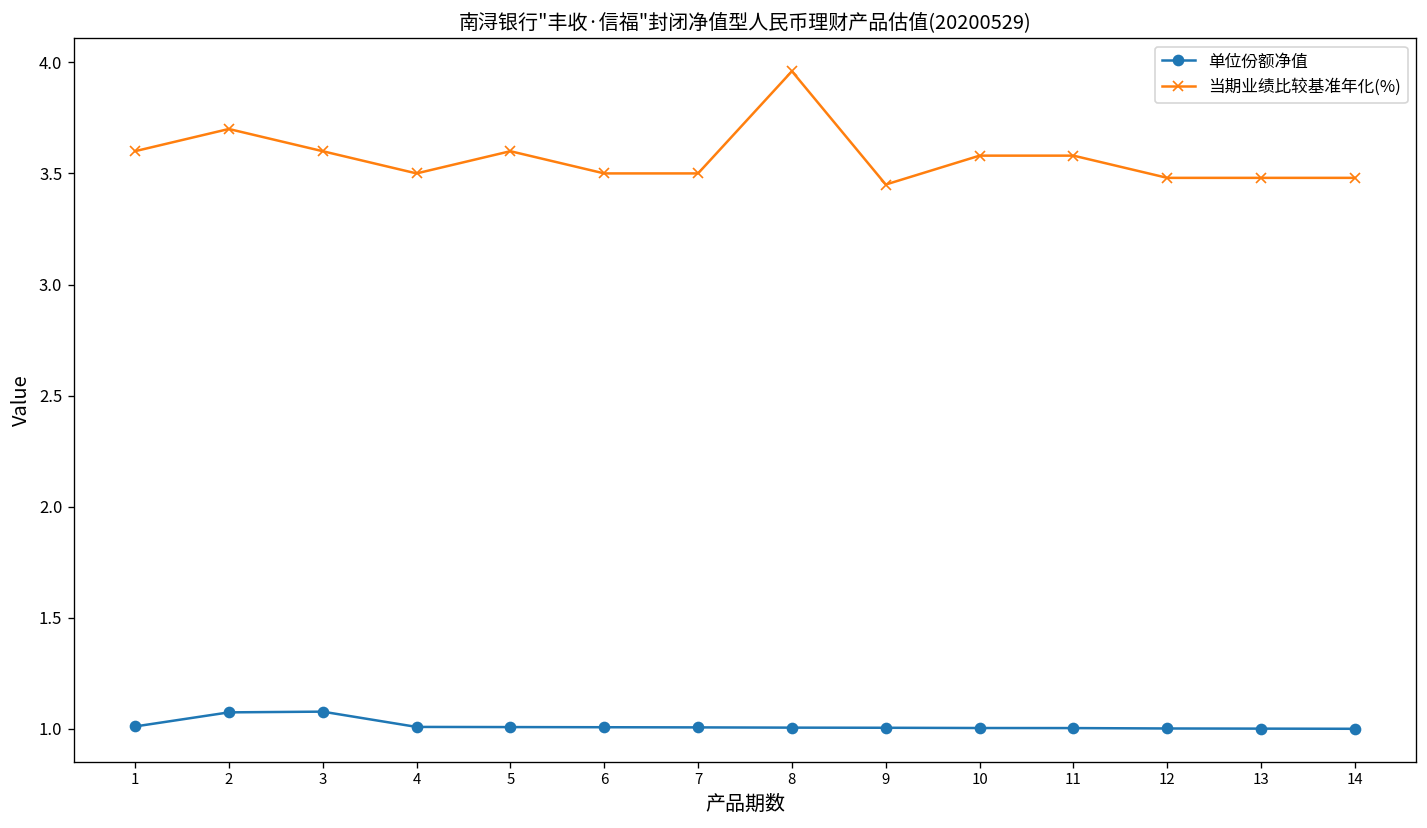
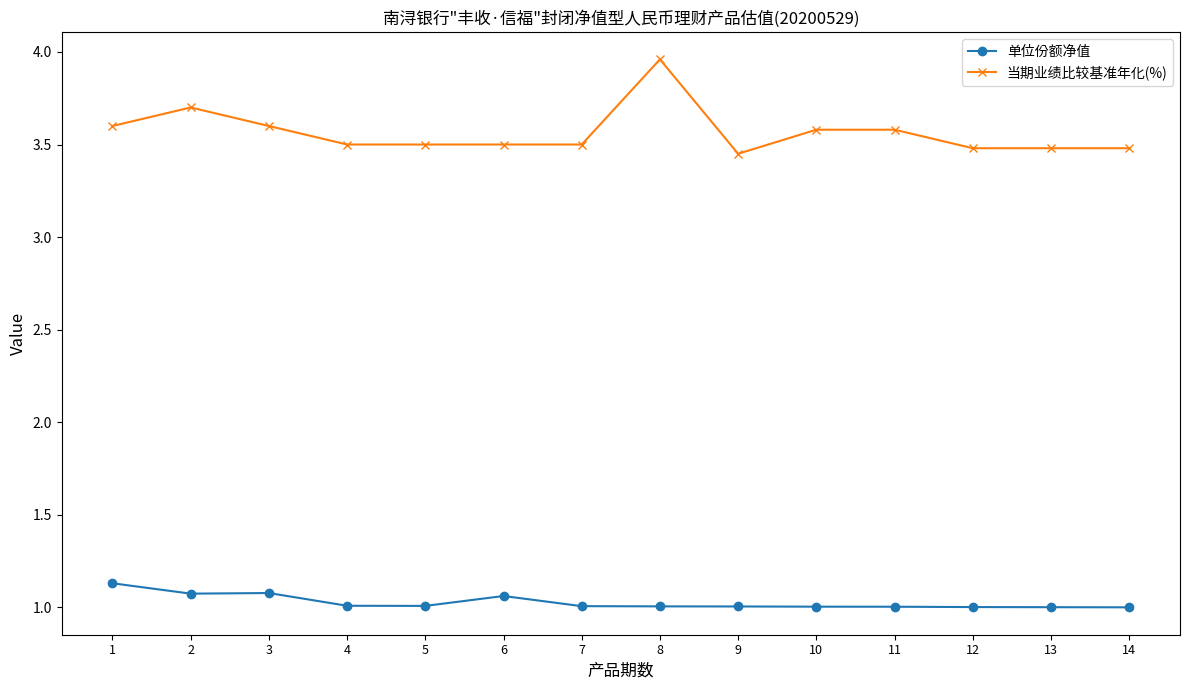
单位份额净值, 1: 1.01 -> 1.13
当期业绩比较基准年化(%), 5: 3.6 -> 3.5
单位份额净值, 6: 1.01 -> 1.06
